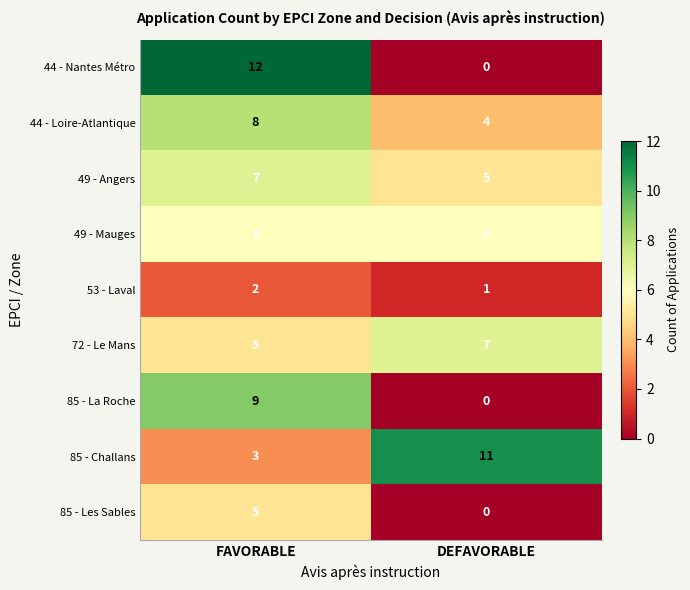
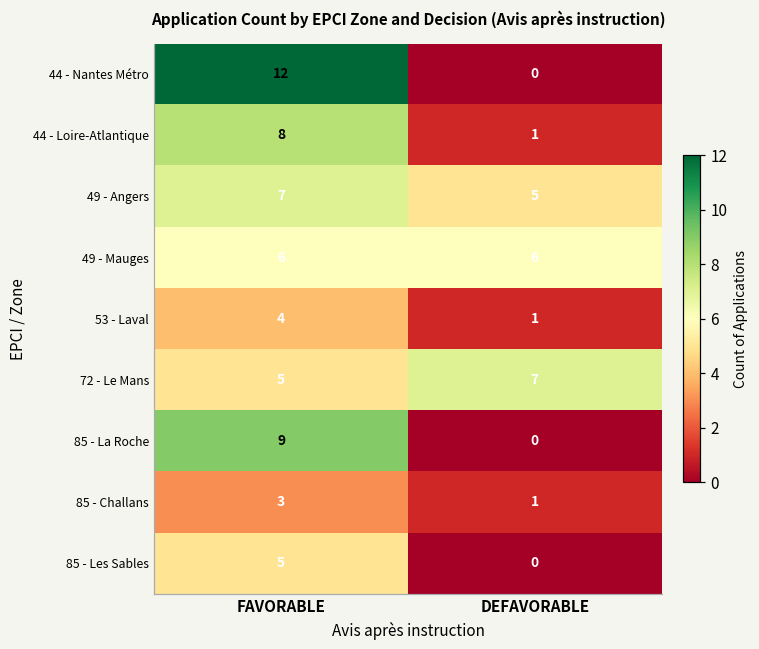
44 - Loire-Atlantique, DEFAVORABLE: 4 -> 1
53 - Laval, FAVORABLE: 2 -> 4
85 - Challans, DEFAVORABLE: 11 -> 1
